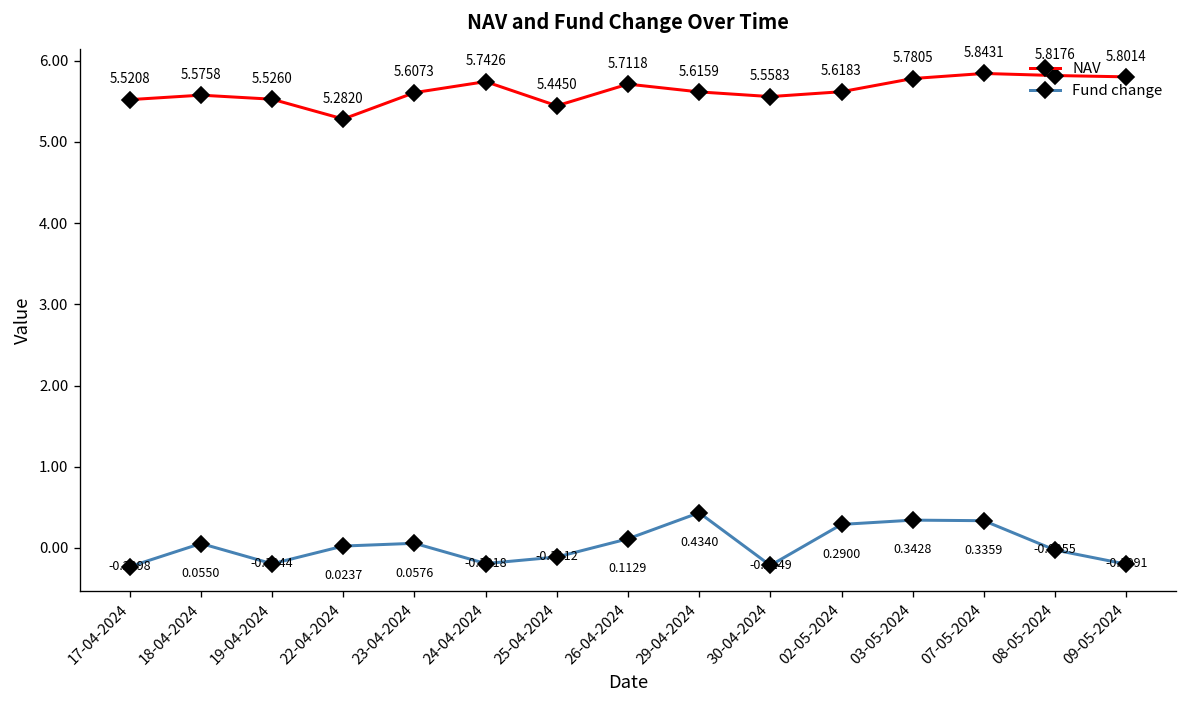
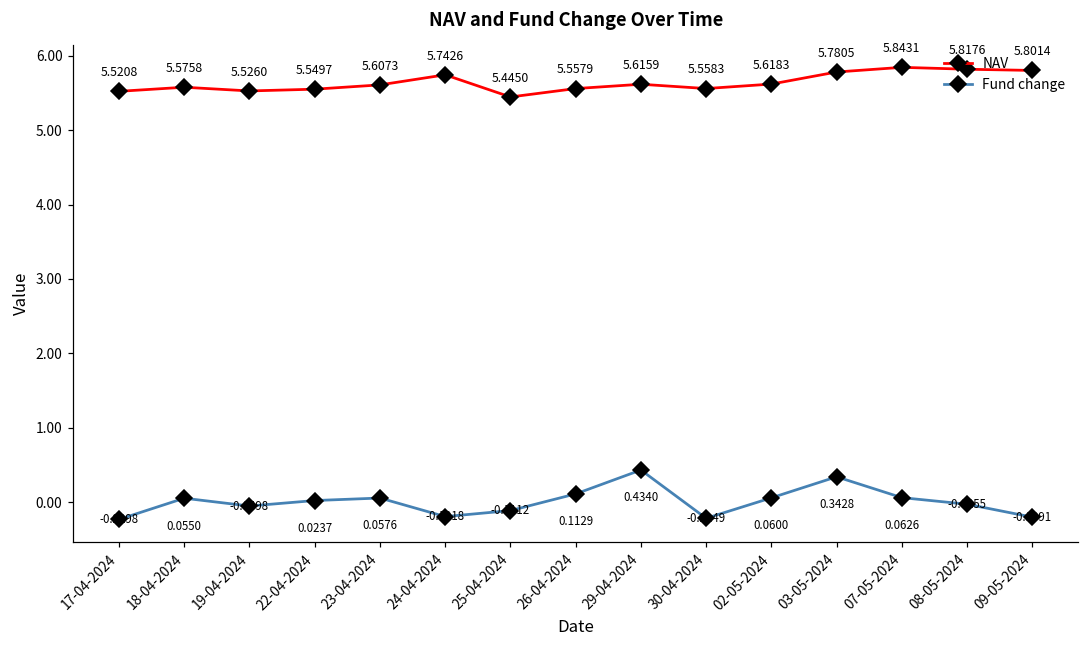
Fund change, 19-04-2024: -0.1944 -> -0.0498
NAV, 22-04-2024: 5.2820 -> 5.5497
NAV, 26-04-2024: 5.7118 -> 5.5579
Fund change, 02-05-2024: 0.2900 -> 0.0600
Fund change, 07-05-2024: 0.3359 -> 0.0626
